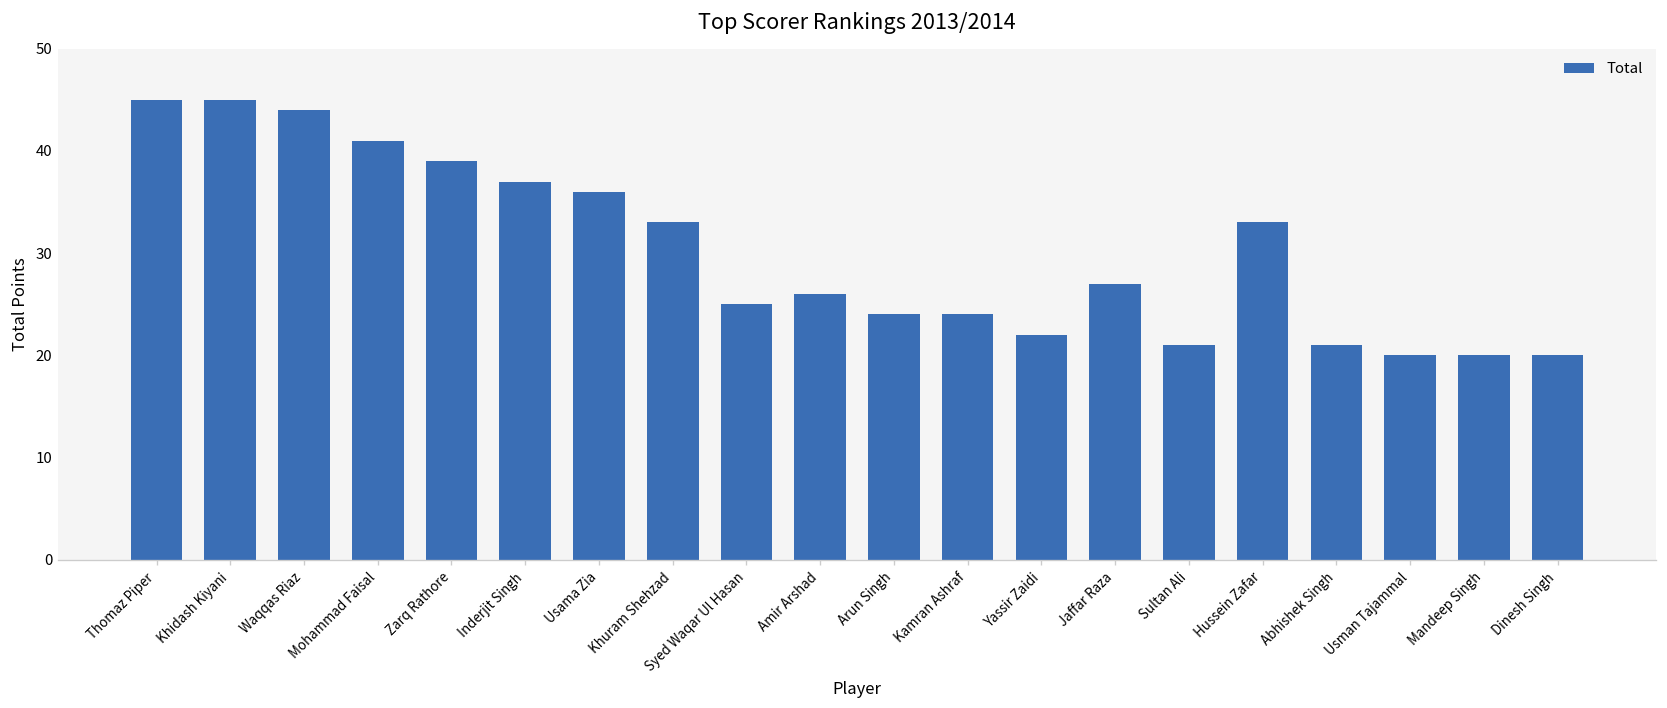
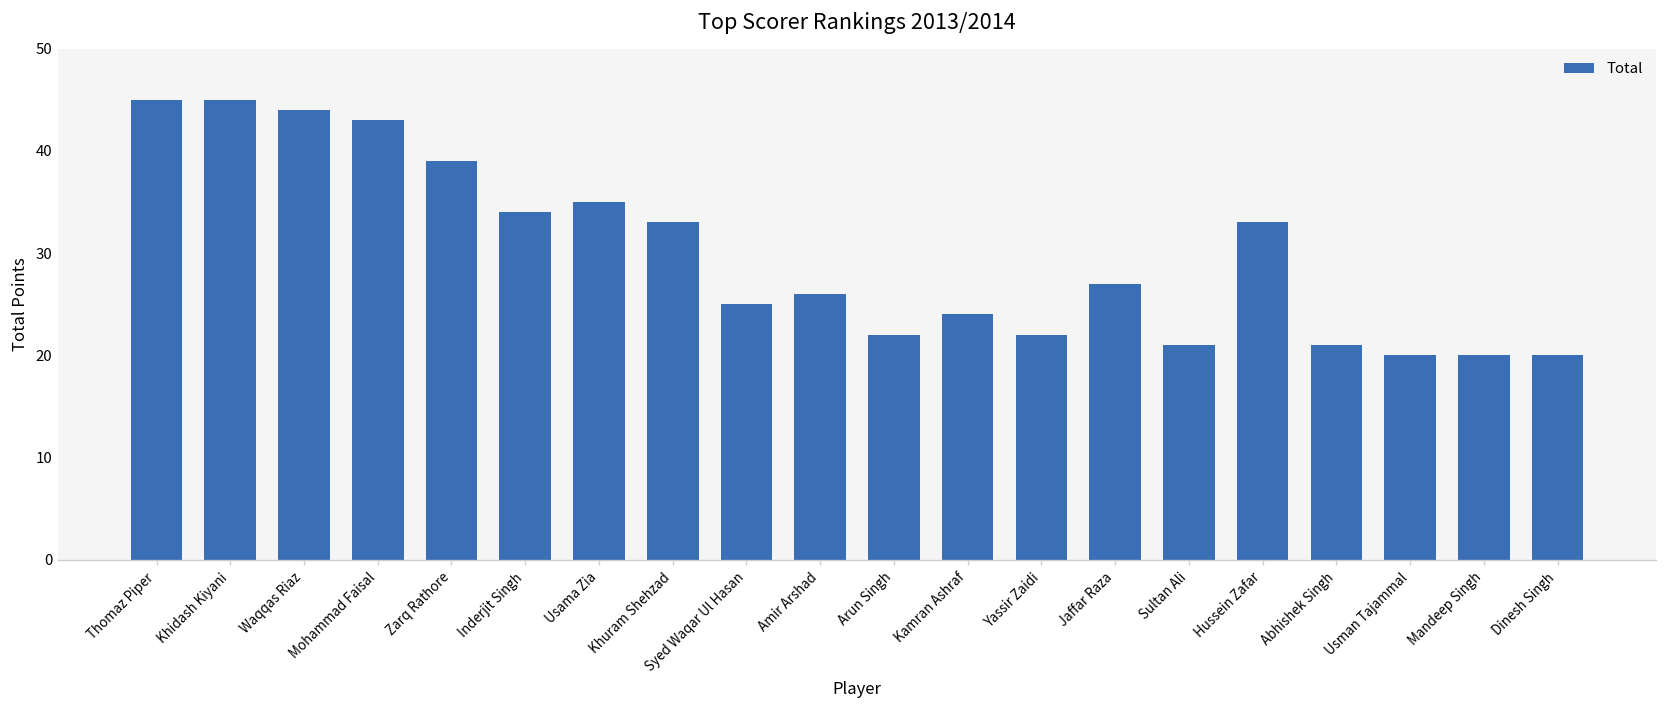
Mohammad Faisal: 41 -> 43
Inderjit Singh: 37 -> 34
Usama Zia: 36 -> 35
Arun Singh: 24 -> 22
